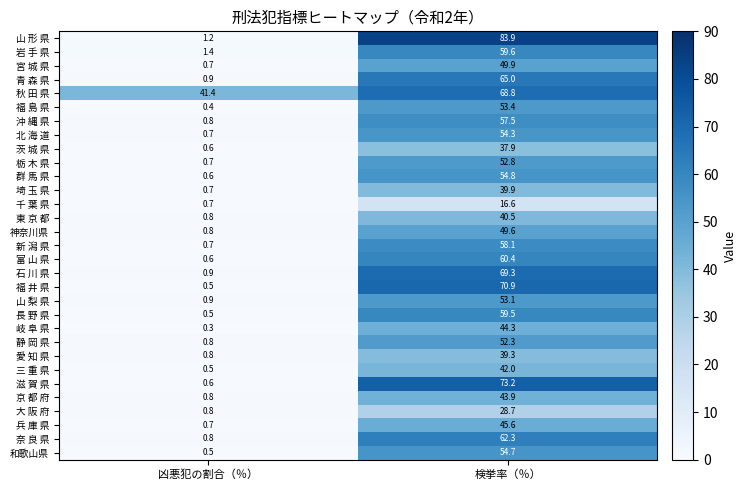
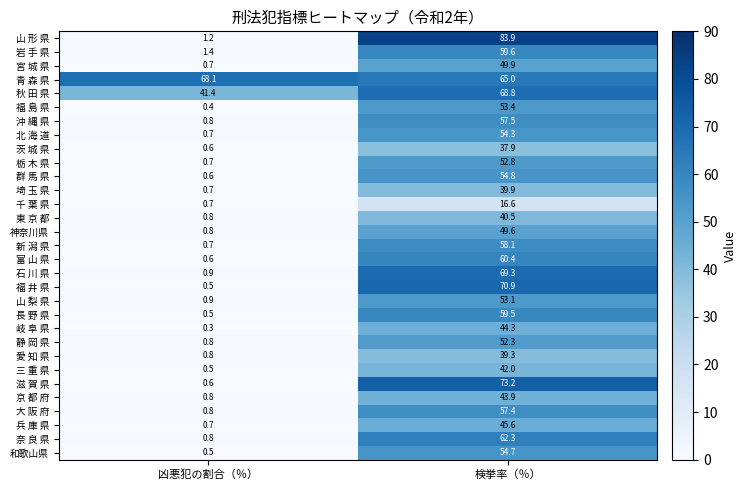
青 森 県, 凶悪犯の割合（％）: 0.9 -> 68.1
大 阪 府, 検挙率（％）: 28.7 -> 57.4
